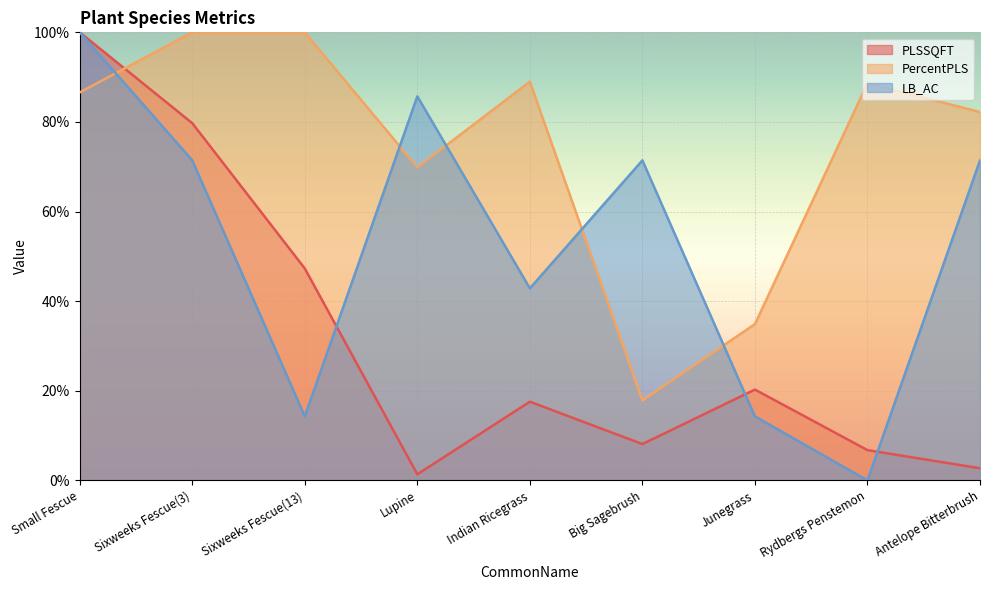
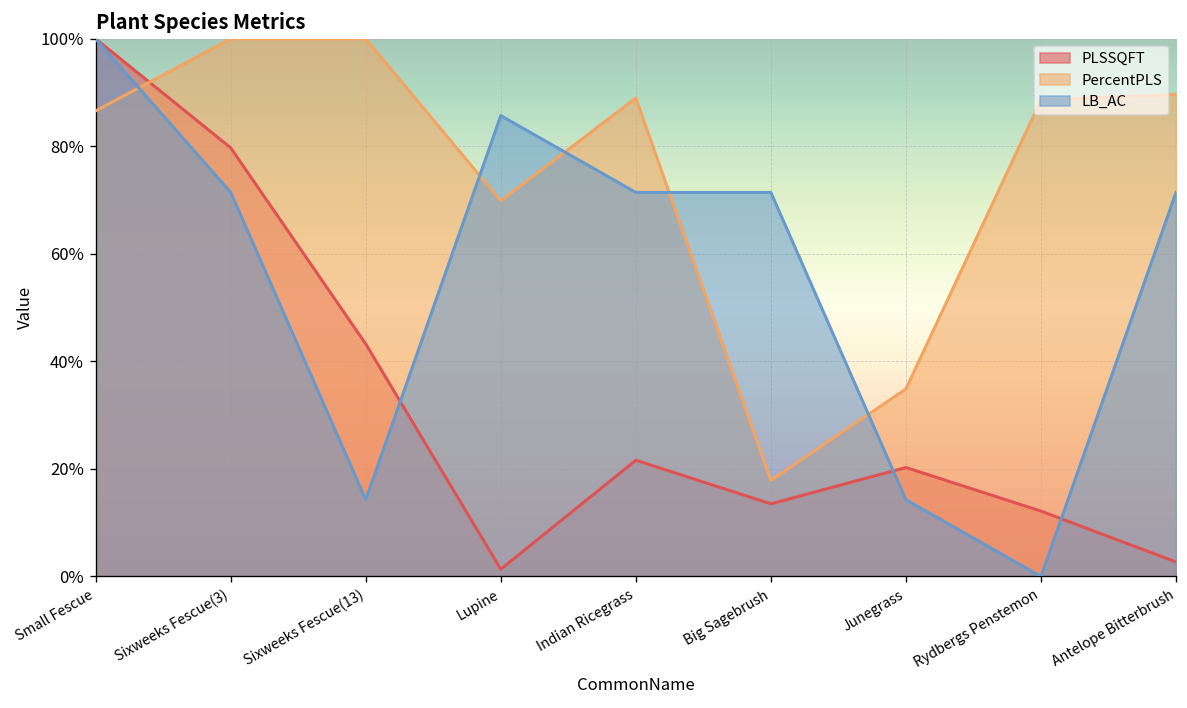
PLSSQFT, Sixweeks Fescue(13): 47% -> 43%
PLSSQFT, Indian Ricegrass: 18% -> 22%
LB_AC, Indian Ricegrass: 43% -> 71%
PLSSQFT, Big Sagebrush: 8% -> 14%
PLSSQFT, Rydbergs Penstemon: 7% -> 12%
PercentPLS, Antelope Bitterbrush: 82% -> 90%
